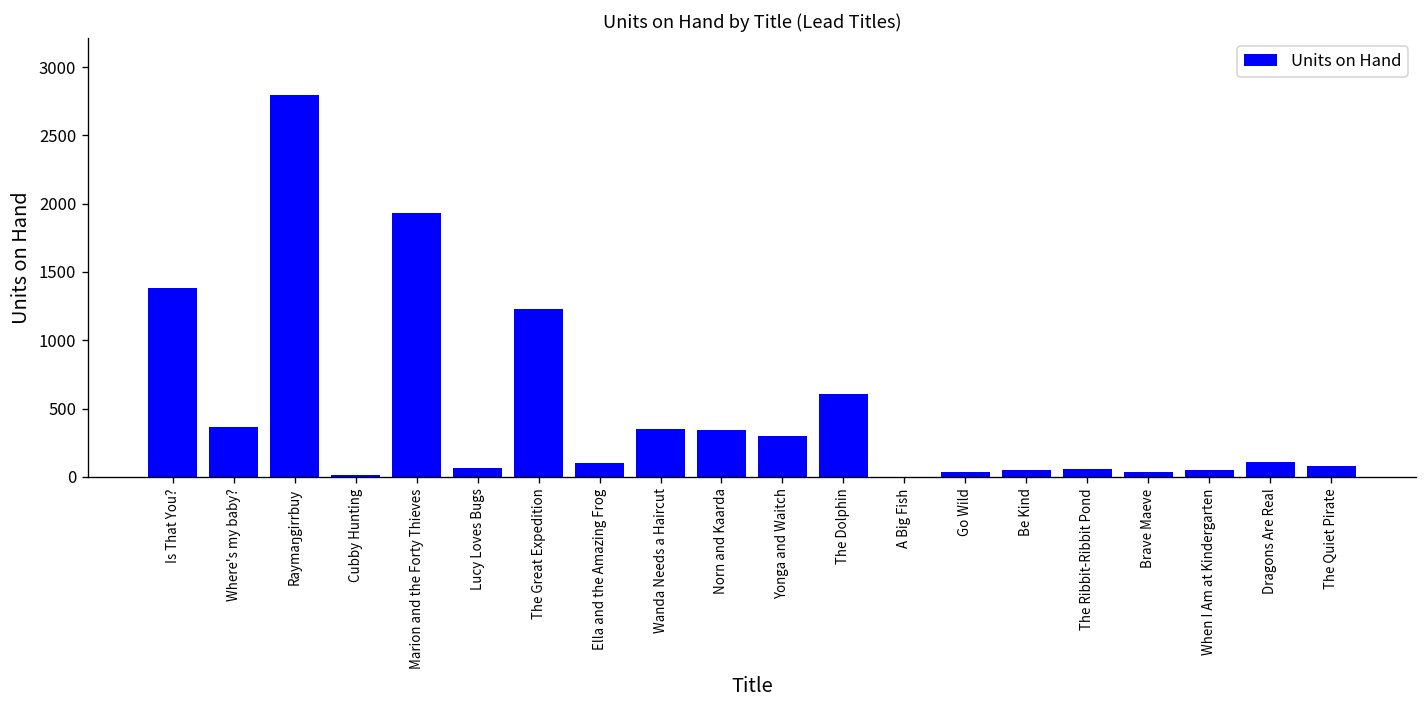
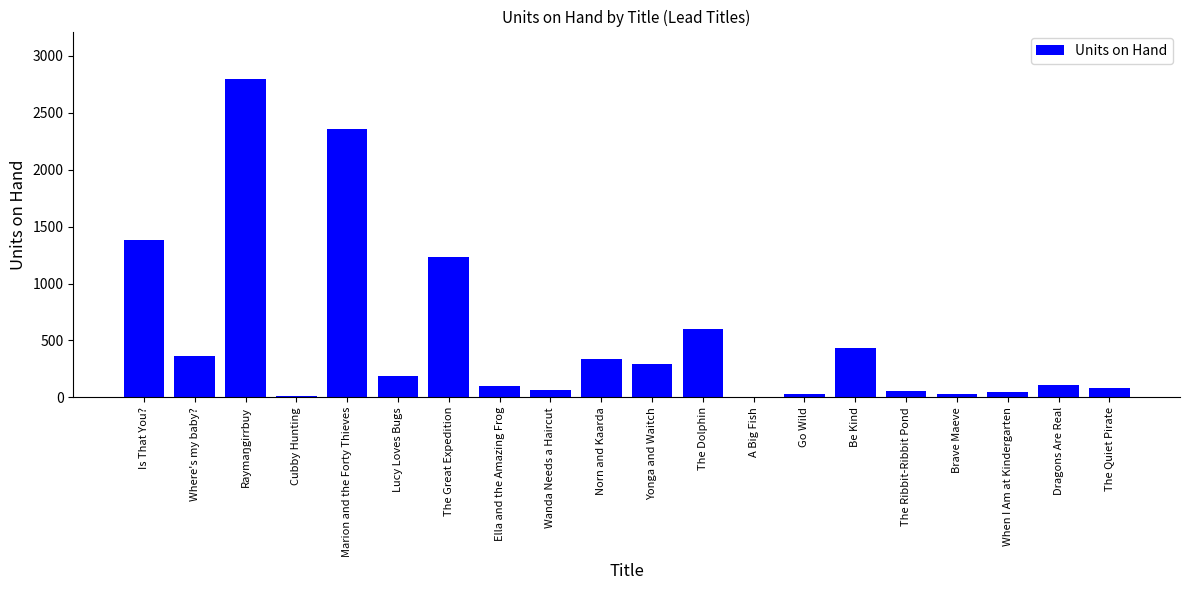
Marion and the Forty Thieves: 1940 -> 2360
Lucy Loves Bugs: 70 -> 190
Wanda Needs a Haircut: 350 -> 60
Be Kind: 50 -> 430
